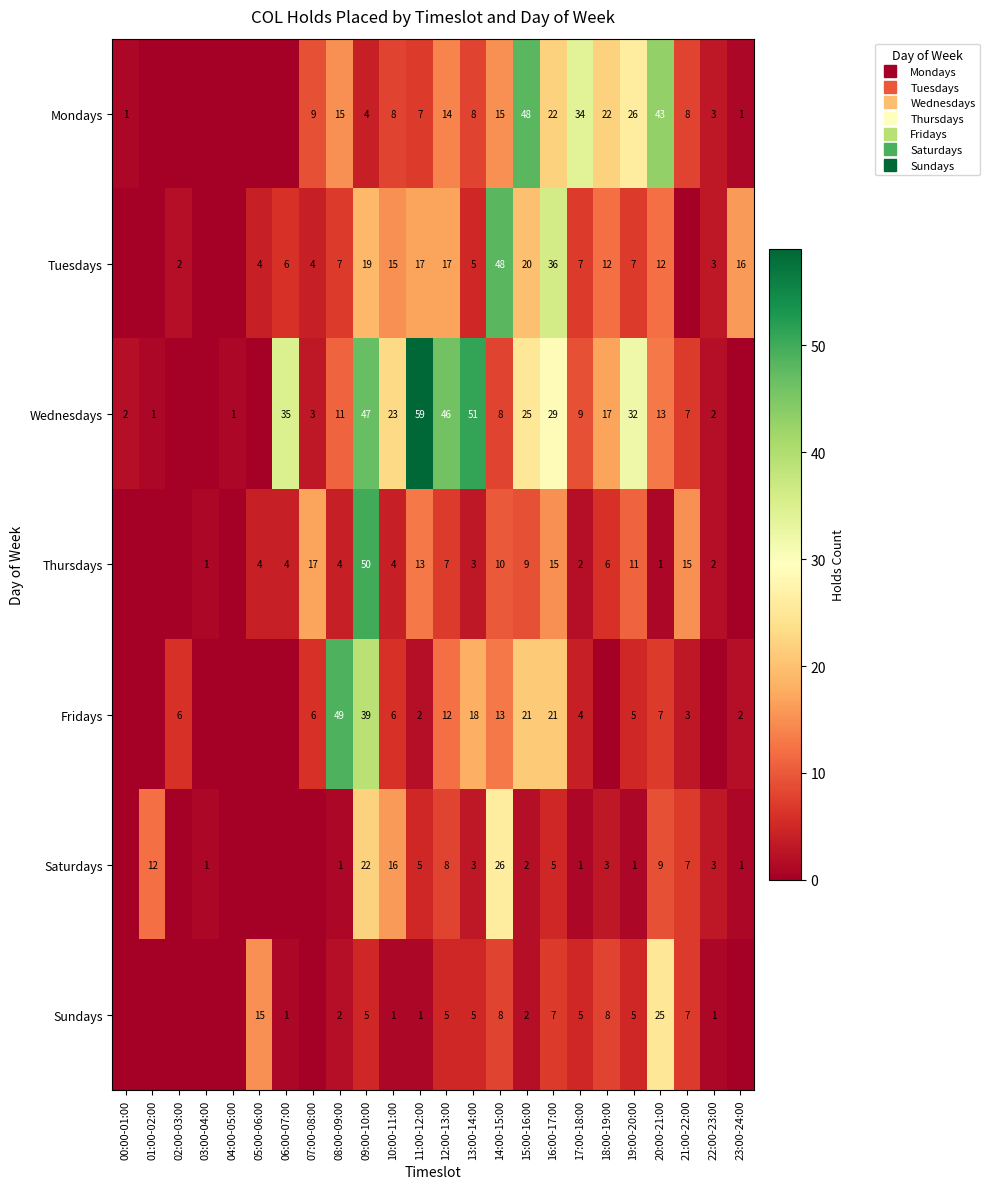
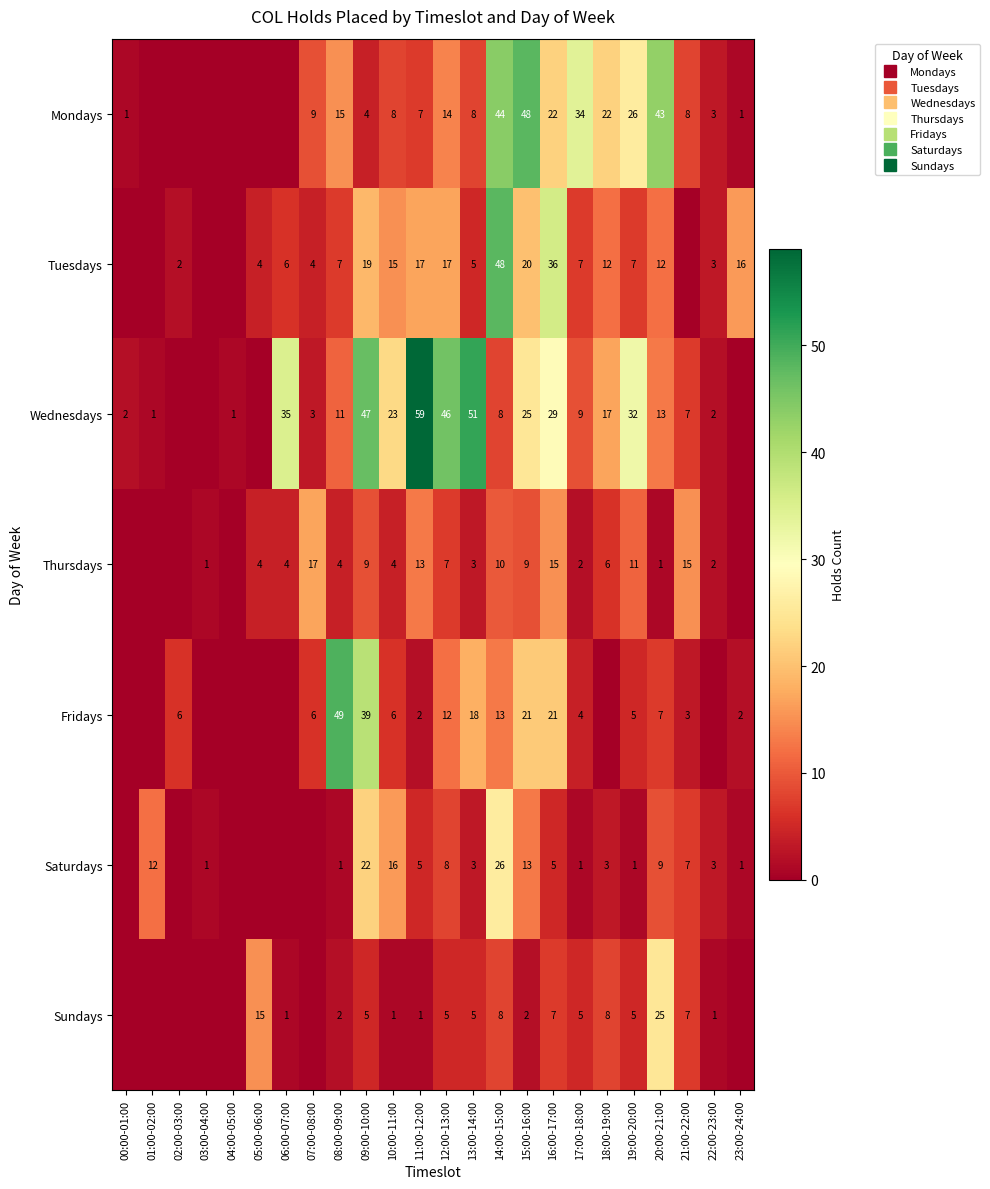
Mondays, 14:00-15:00: 15 -> 44
Thursdays, 09:00-10:00: 50 -> 9
Saturdays, 15:00-16:00: 2 -> 13
